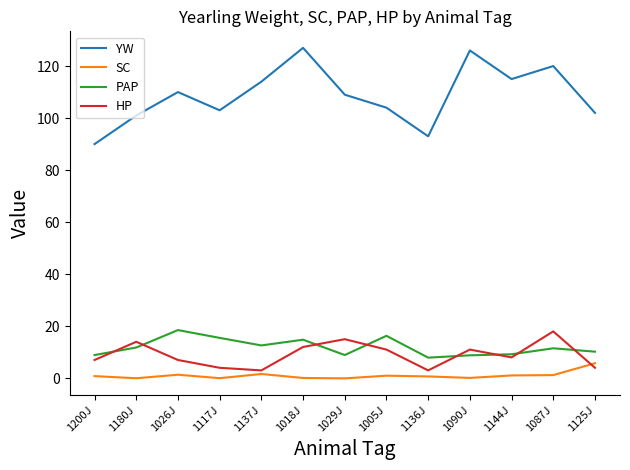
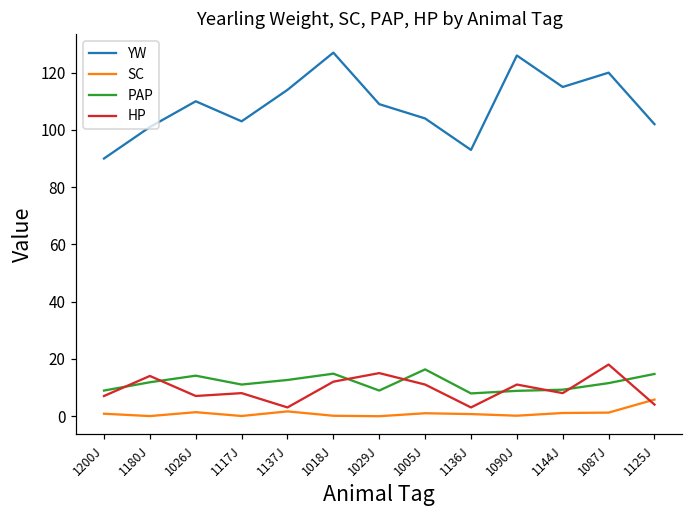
PAP, 1026J: 19 -> 14
PAP, 1117J: 16 -> 11
HP, 1117J: 4 -> 8
PAP, 1125J: 10 -> 15
